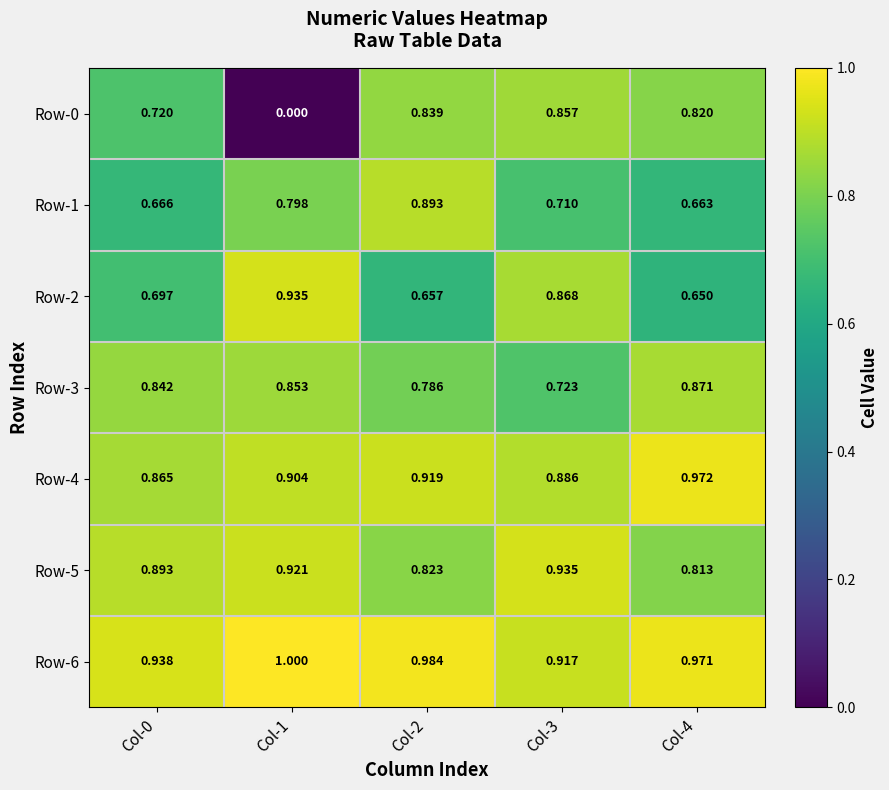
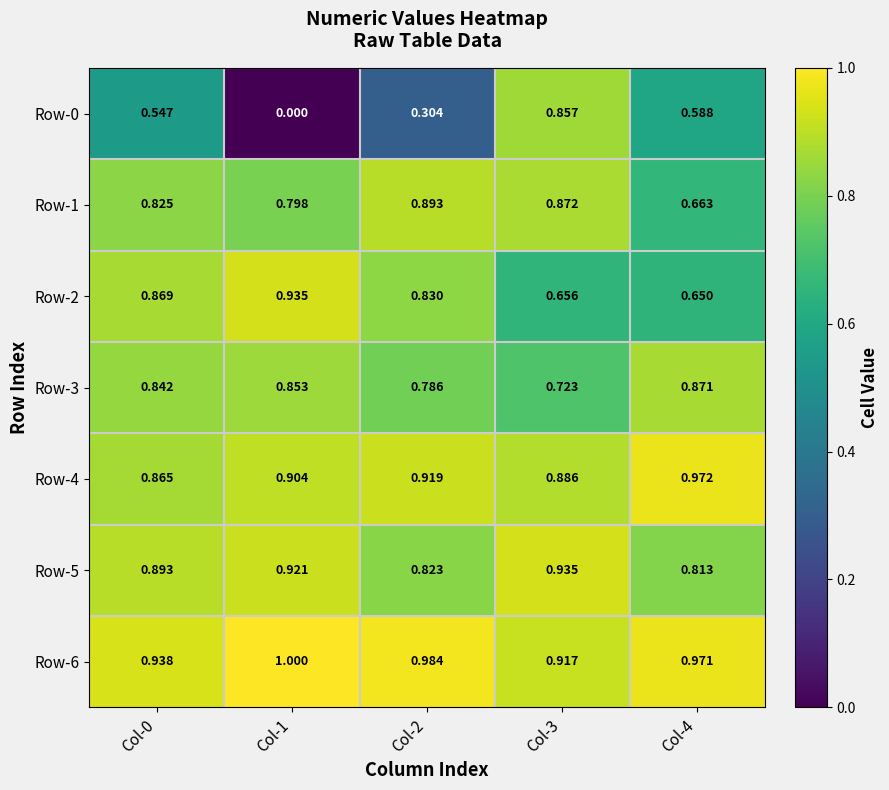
Row-0, Col-0: 0.720 -> 0.547
Row-0, Col-2: 0.839 -> 0.304
Row-0, Col-4: 0.820 -> 0.588
Row-1, Col-0: 0.666 -> 0.825
Row-1, Col-3: 0.710 -> 0.872
Row-2, Col-0: 0.697 -> 0.869
Row-2, Col-2: 0.657 -> 0.830
Row-2, Col-3: 0.868 -> 0.656
